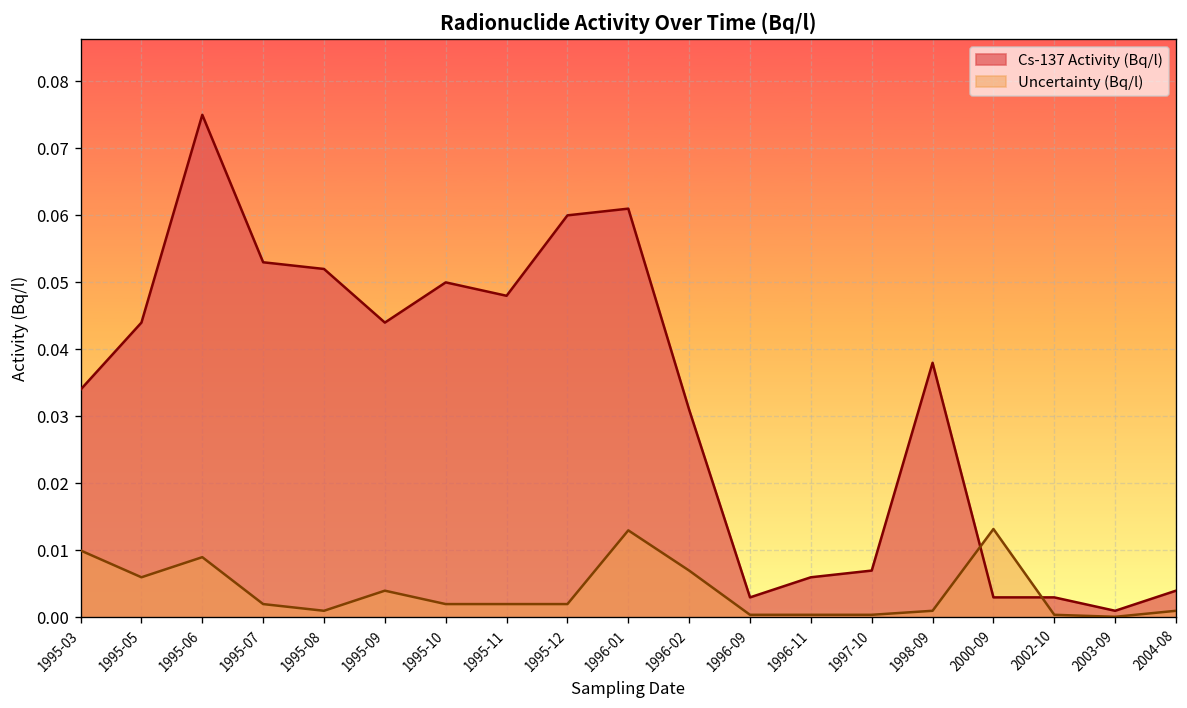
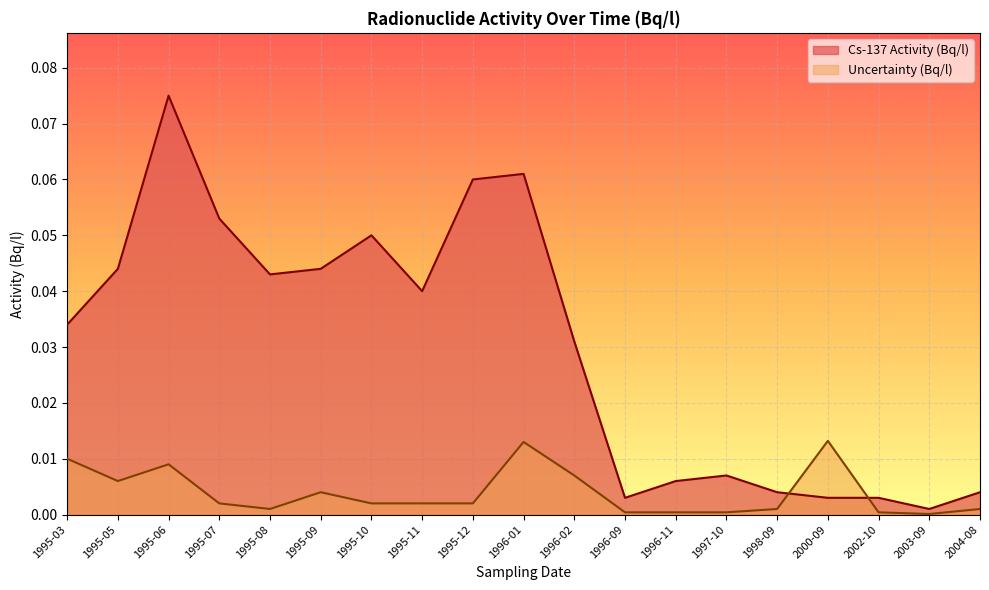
Cs-137 Activity (Bq/l), 1995-08: 0.052 -> 0.043
Cs-137 Activity (Bq/l), 1995-11: 0.048 -> 0.040
Cs-137 Activity (Bq/l), 1998-09: 0.038 -> 0.004
